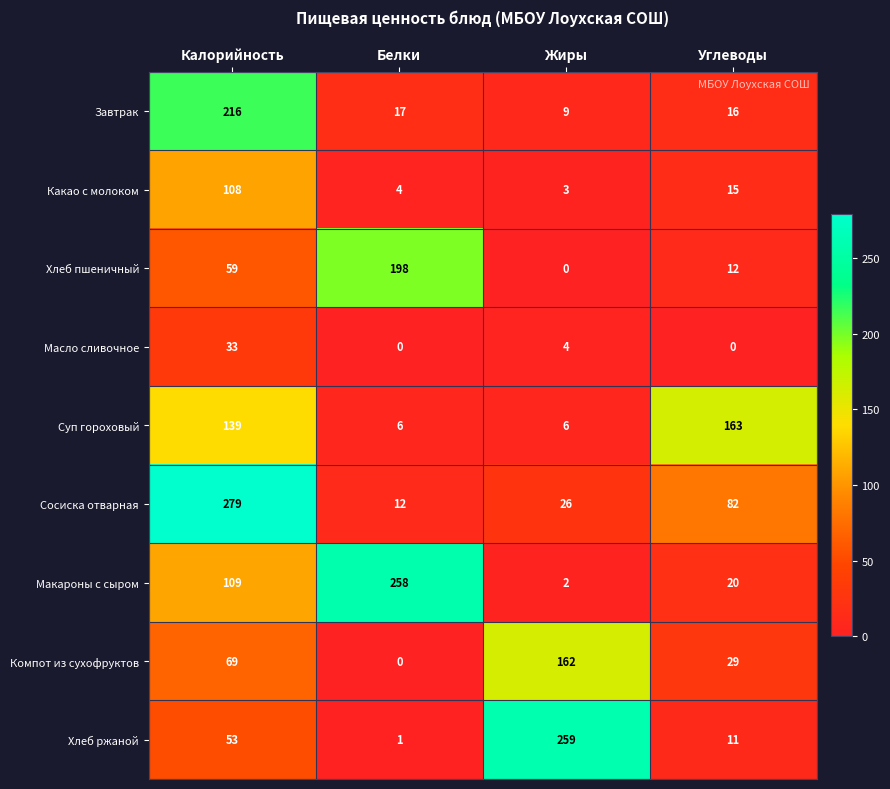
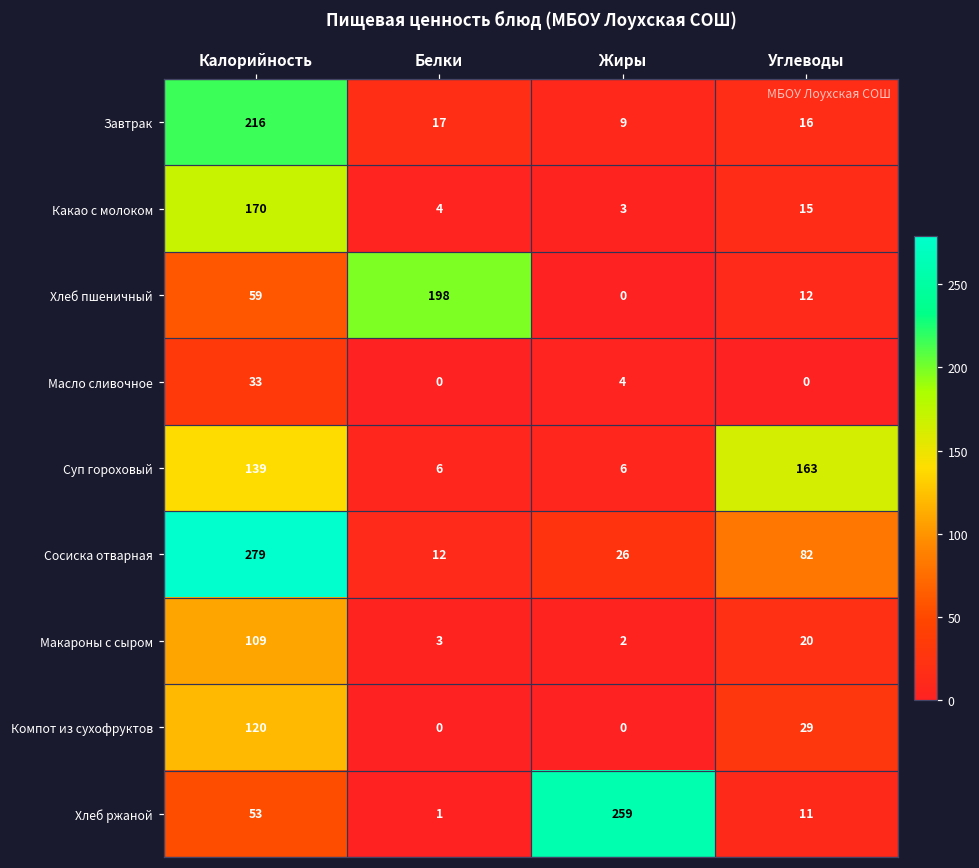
Какао с молоком, Калорийность: 108 -> 170
Макароны с сыром, Белки: 258 -> 3
Компот из сухофруктов, Калорийность: 69 -> 120
Компот из сухофруктов, Жиры: 162 -> 0
